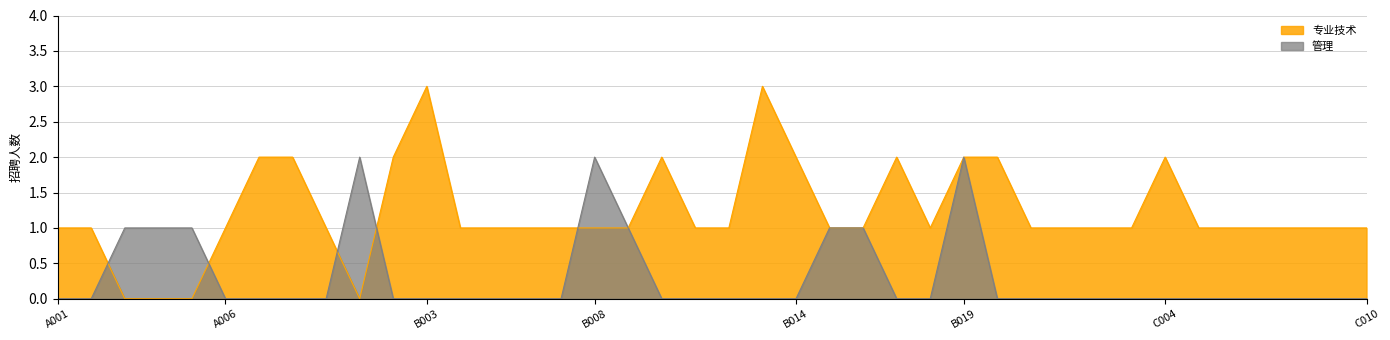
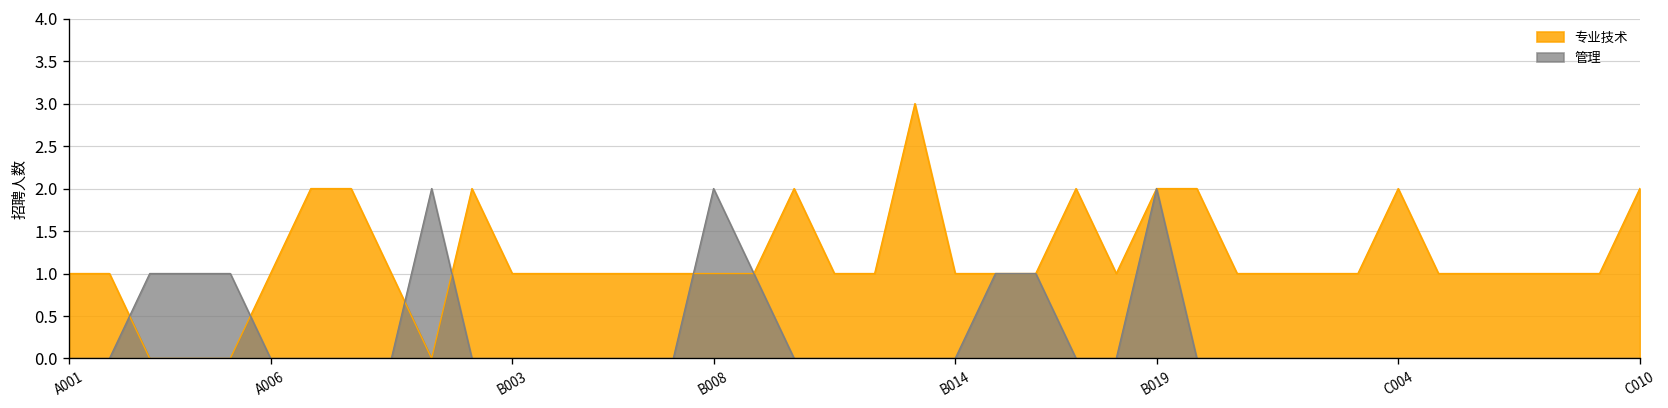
专业技术, B003: 3 -> 1
专业技术, B014: 2 -> 1
专业技术, C010: 1 -> 2
